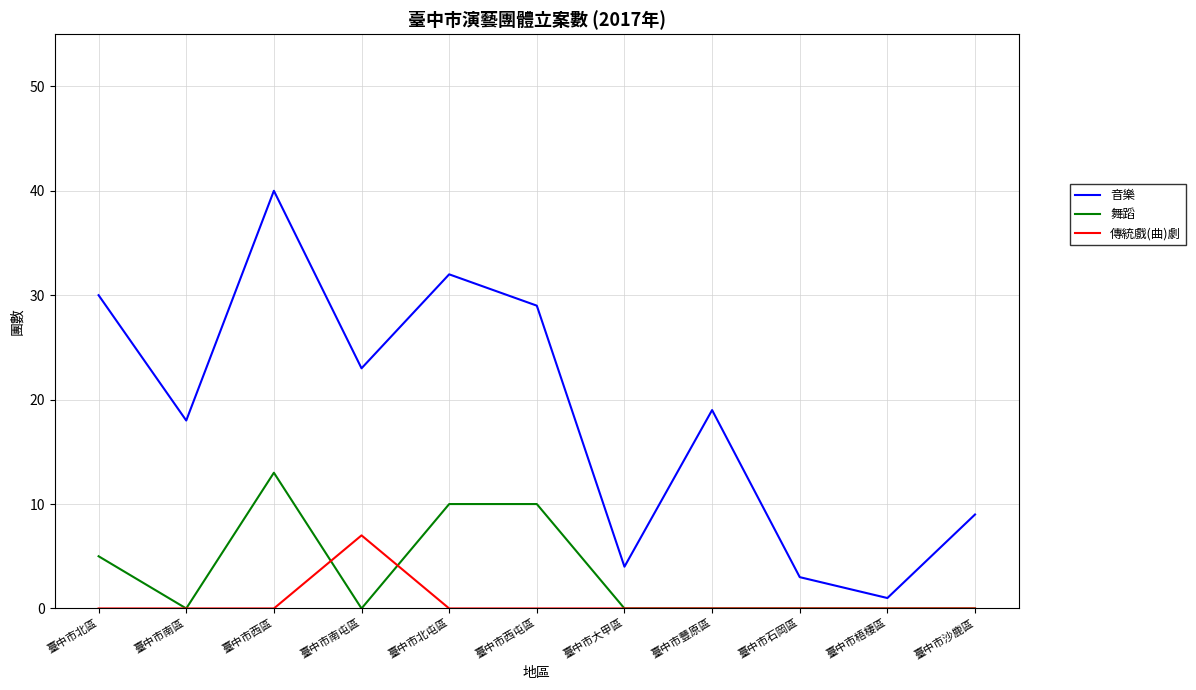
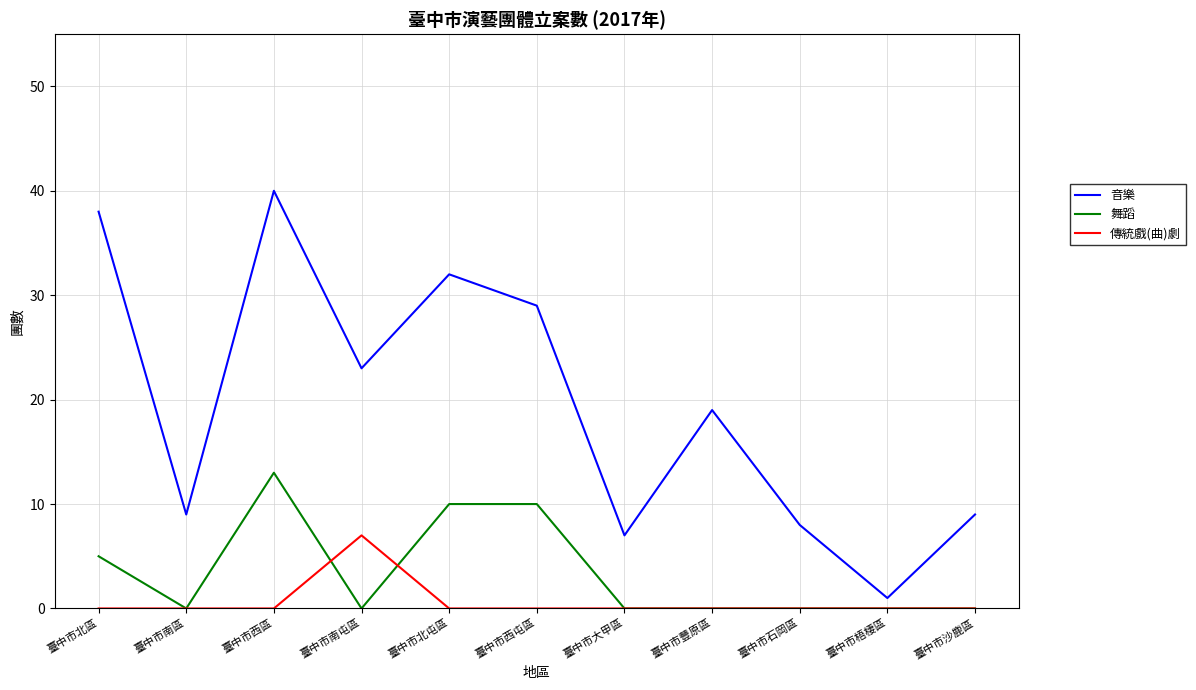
音樂, 臺中市北區: 30 -> 38
音樂, 臺中市南區: 18 -> 9
音樂, 臺中市大甲區: 4 -> 7
音樂, 臺中市石岡區: 3 -> 8
